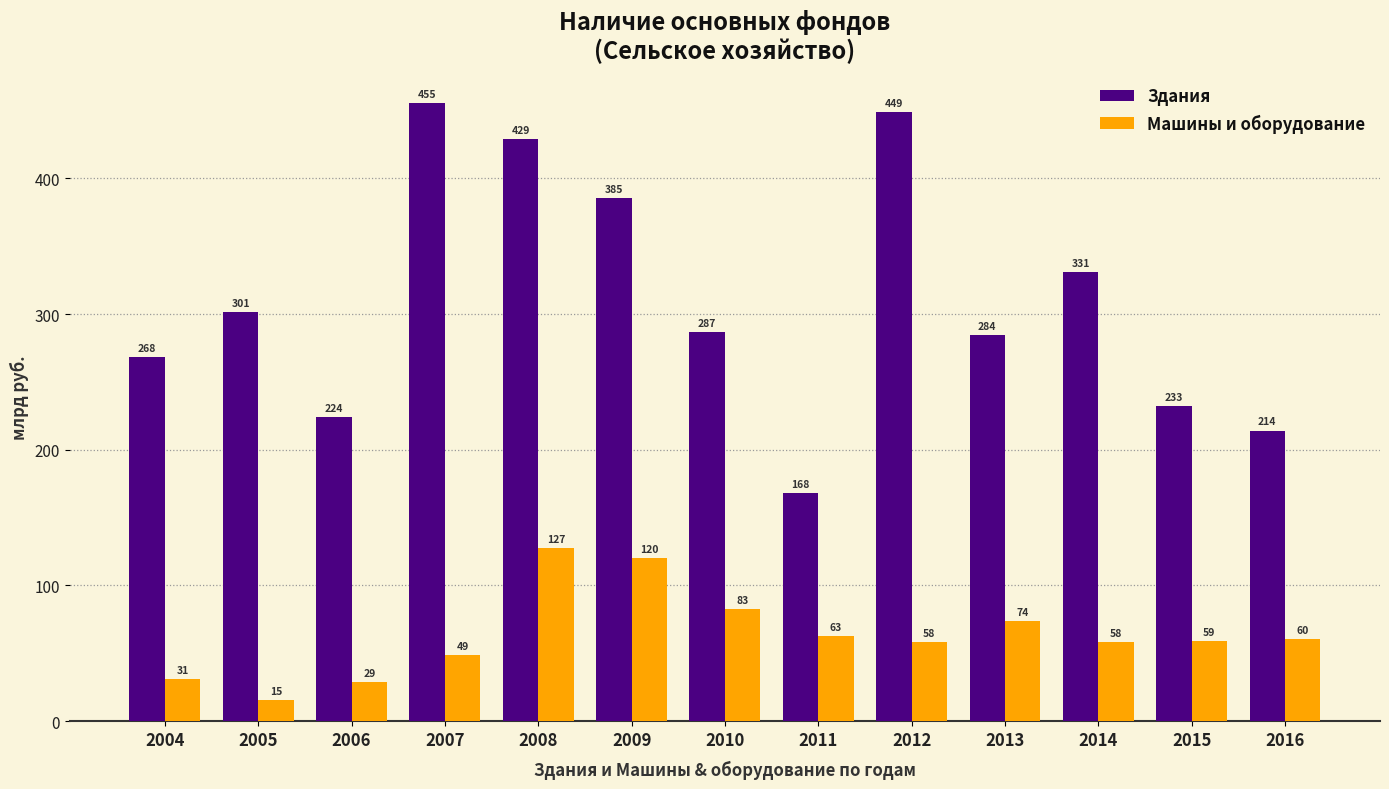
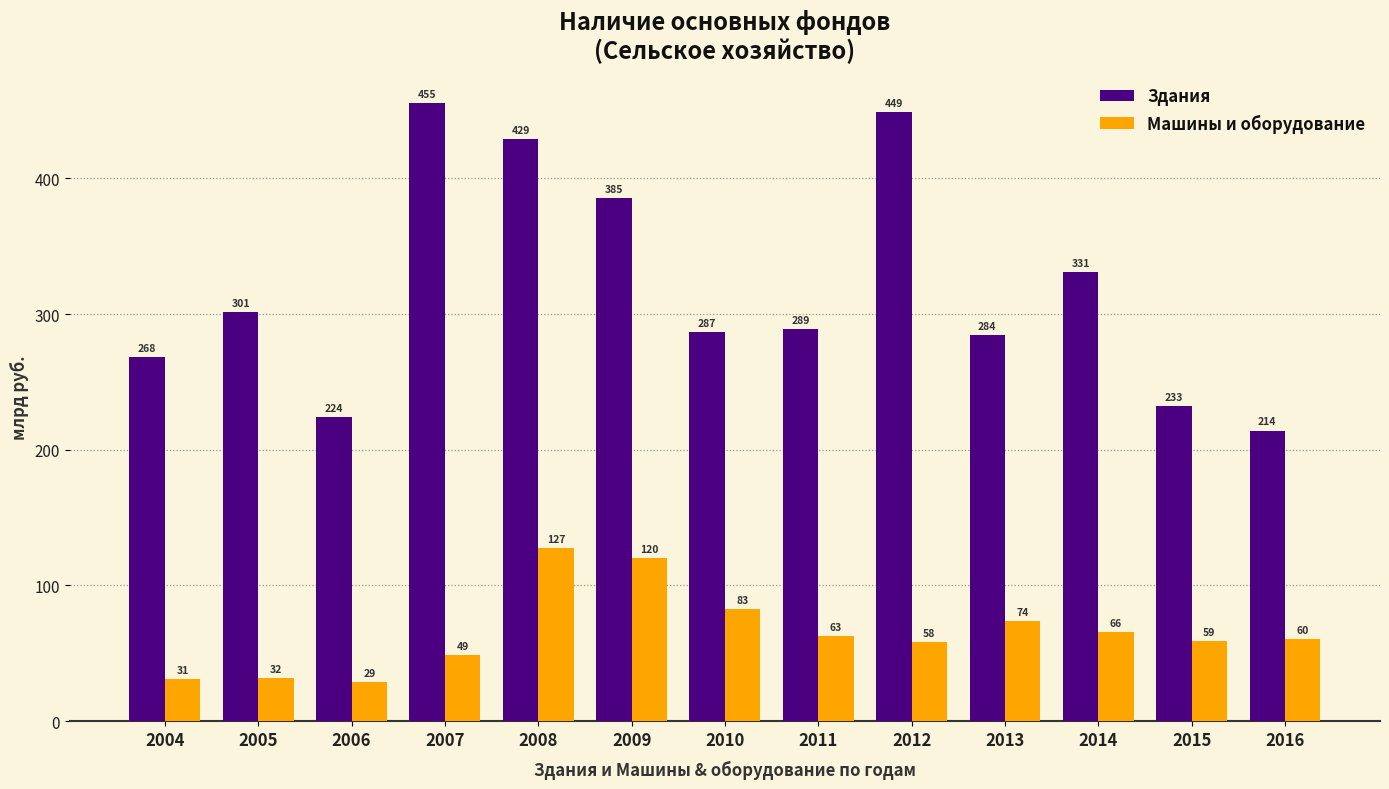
Машины и оборудование, 2005: 15 -> 32
Здания, 2011: 168 -> 289
Машины и оборудование, 2014: 58 -> 66
